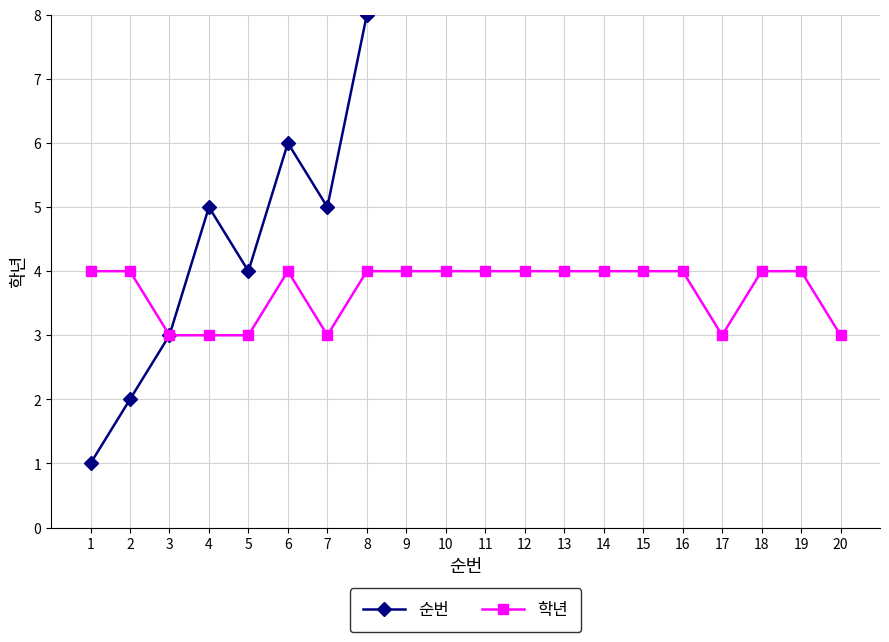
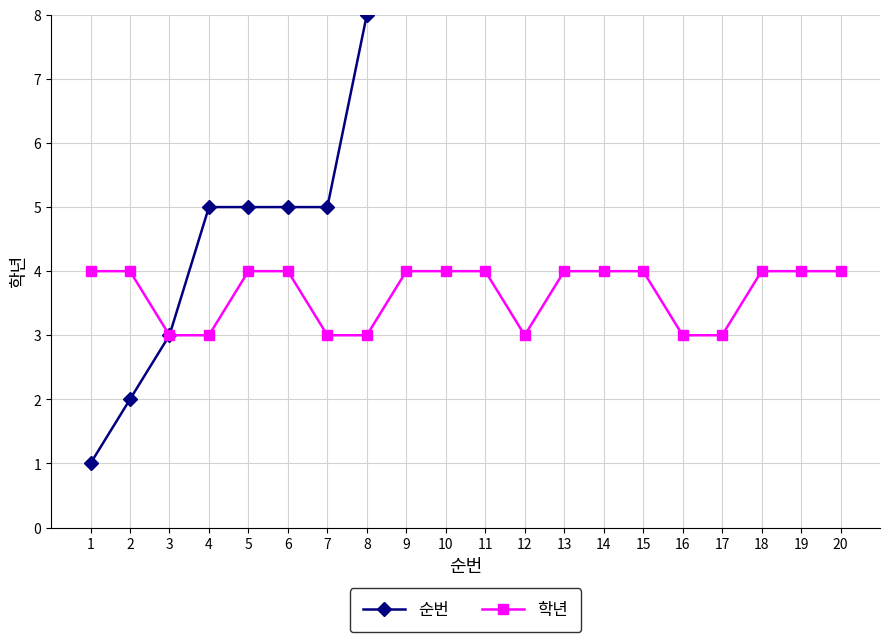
순번, 5: 4 -> 5
학년, 5: 3 -> 4
순번, 6: 6 -> 5
학년, 8: 4 -> 3
학년, 12: 4 -> 3
학년, 16: 4 -> 3
학년, 20: 3 -> 4
